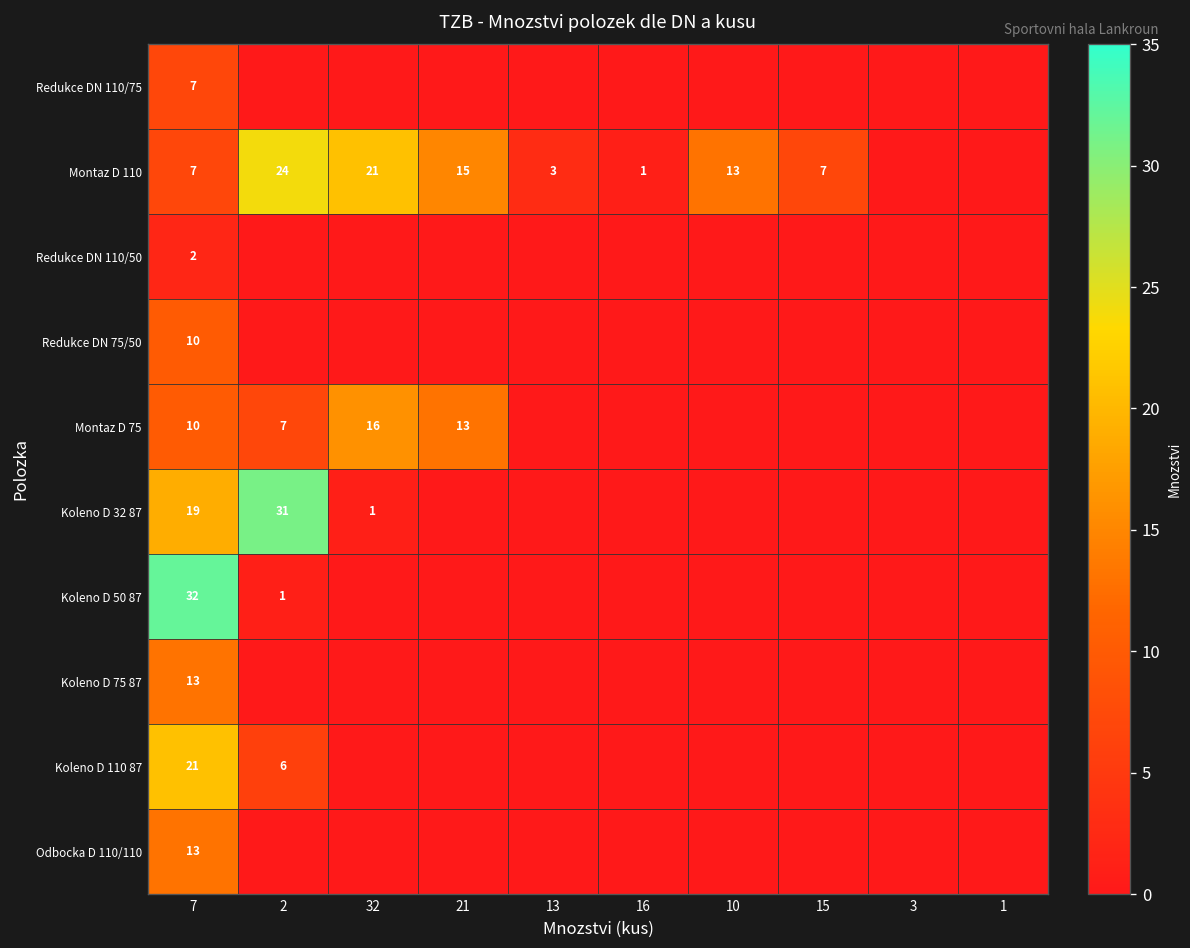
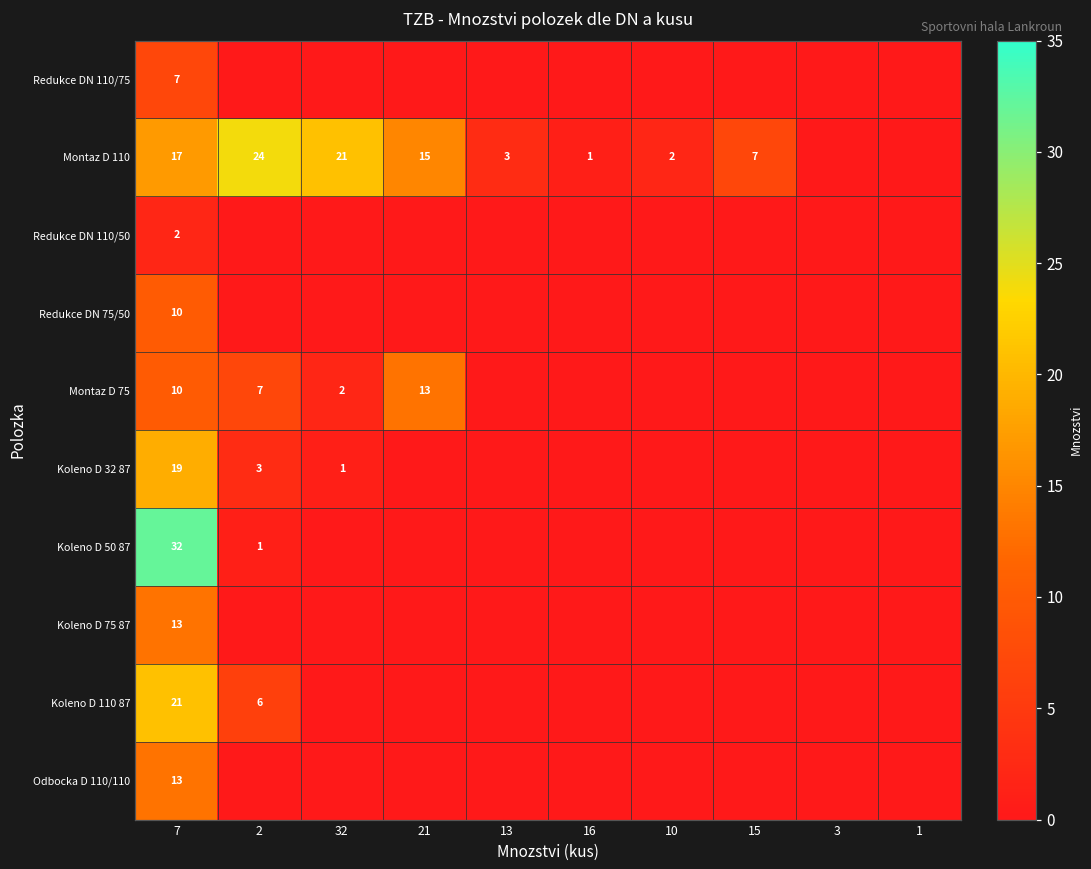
Montaz D 110, 7: 7 -> 17
Montaz D 110, 10: 13 -> 2
Montaz D 75, 32: 16 -> 2
Koleno D 32 87, 2: 31 -> 3
